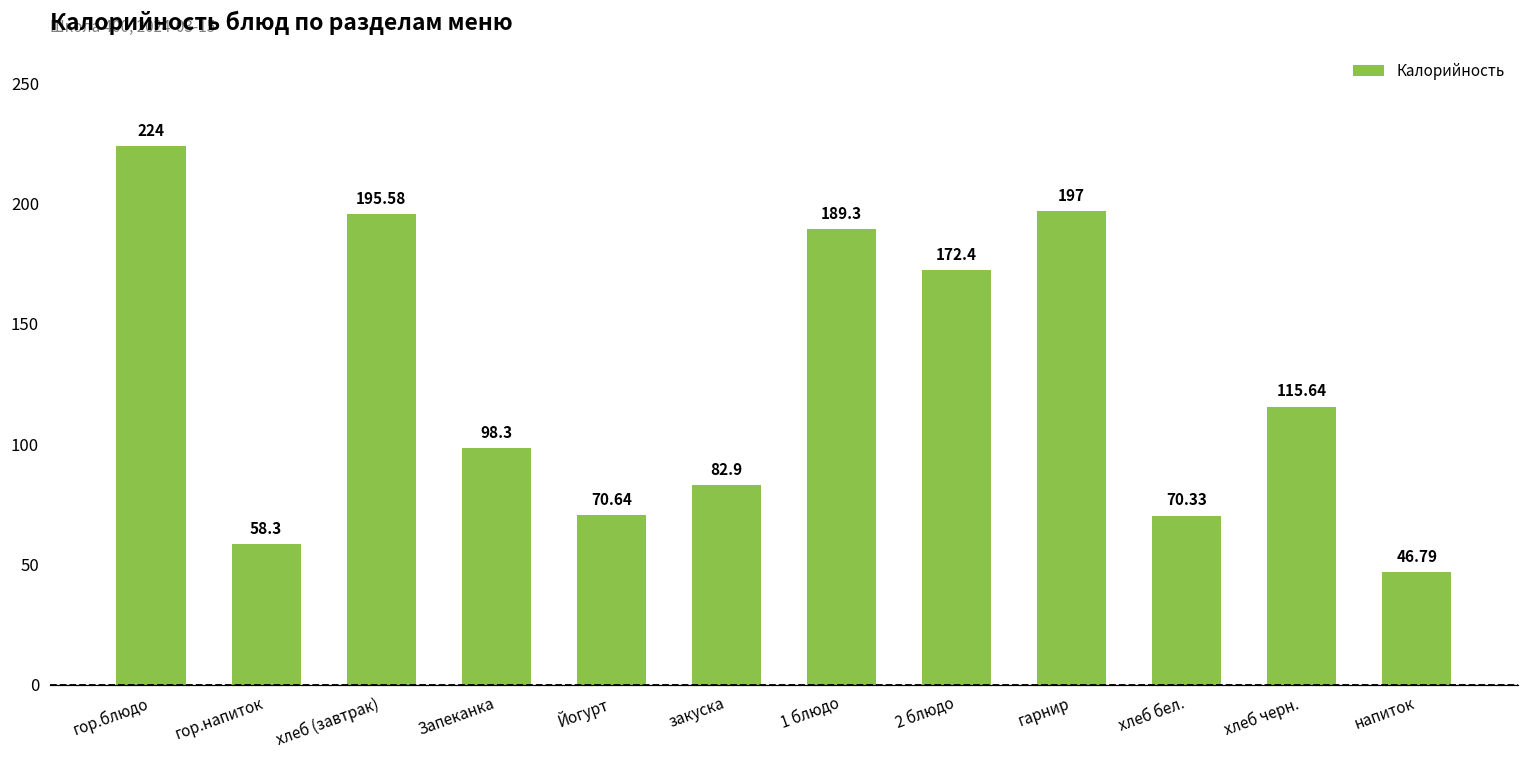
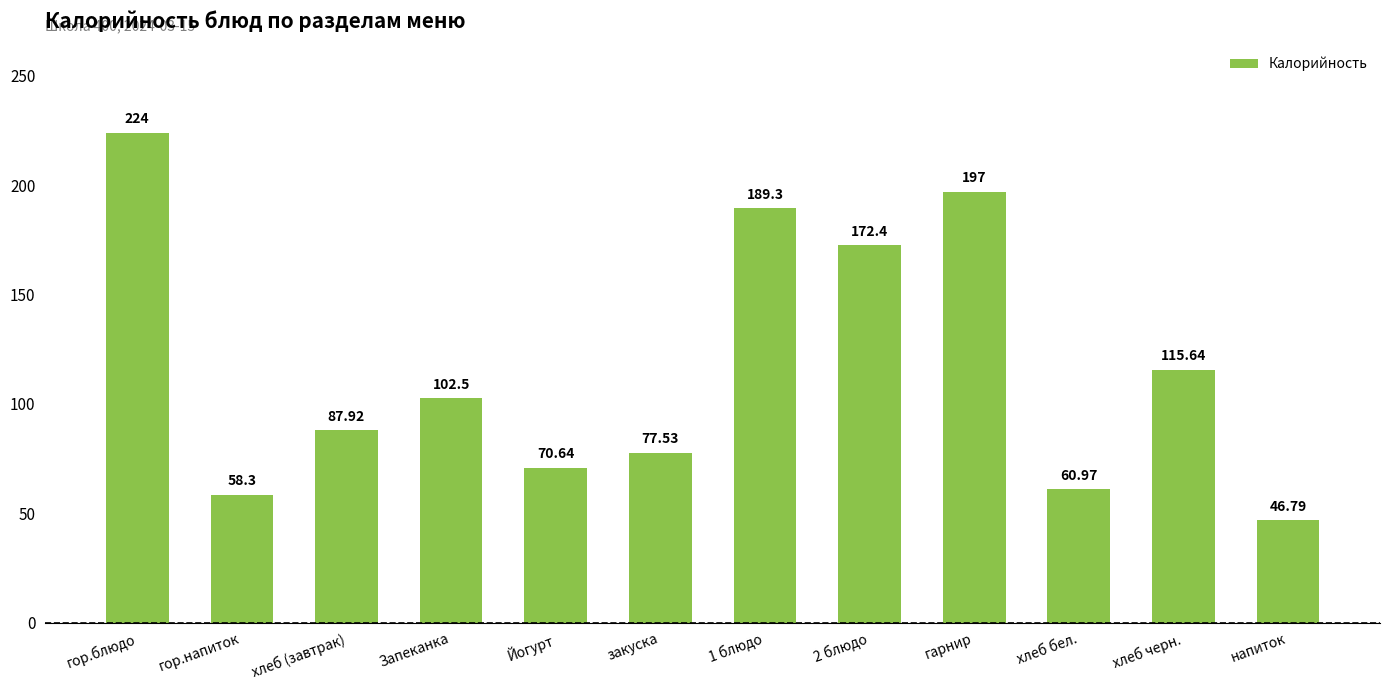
хлеб (завтрак): 195.58 -> 87.92
Запеканка: 98.3 -> 102.5
закуска: 82.9 -> 77.53
хлеб бел.: 70.33 -> 60.97
